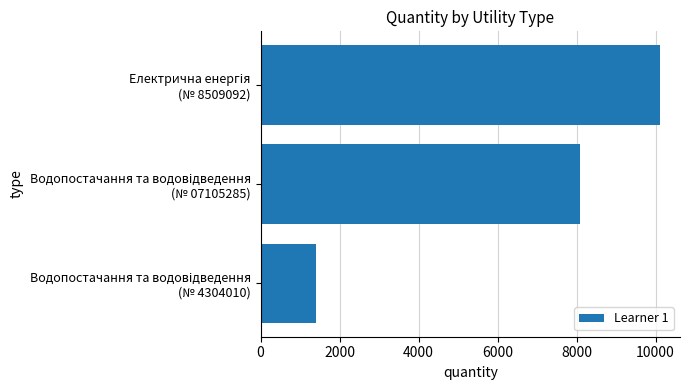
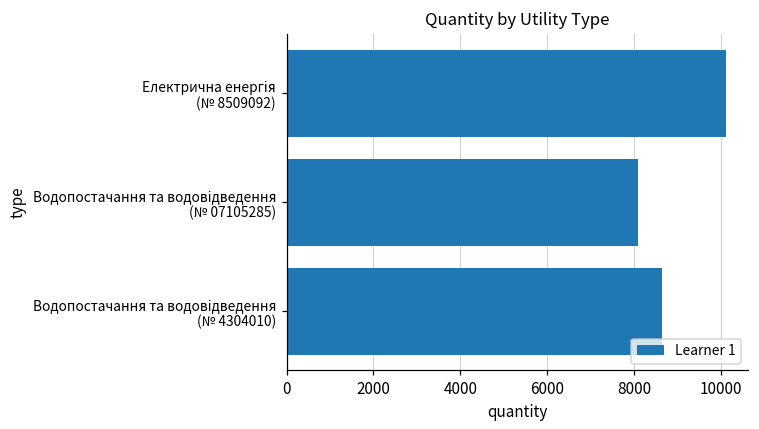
Водопостачання та водовідведення (№ 4304010): 1400 -> 8600
